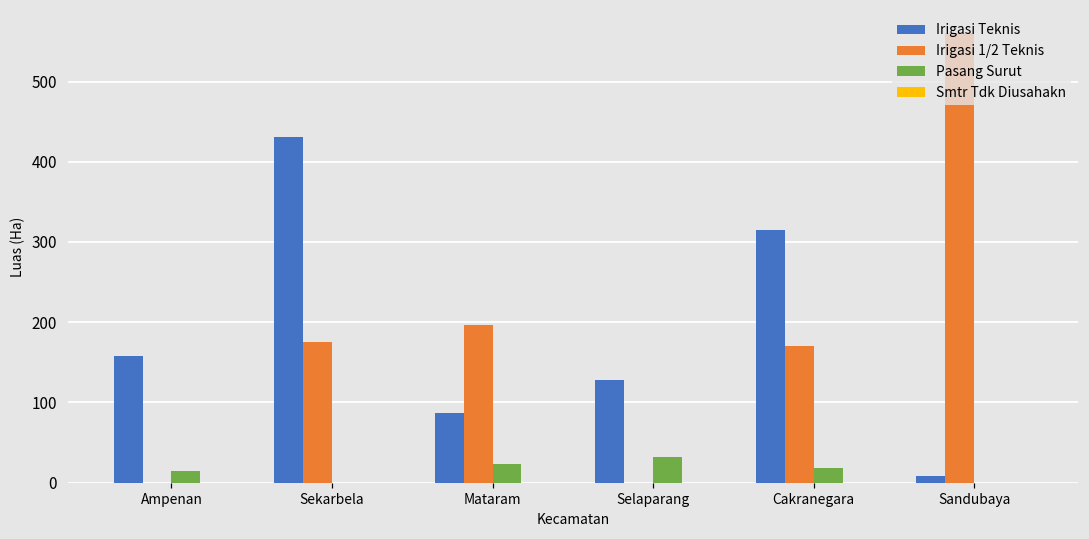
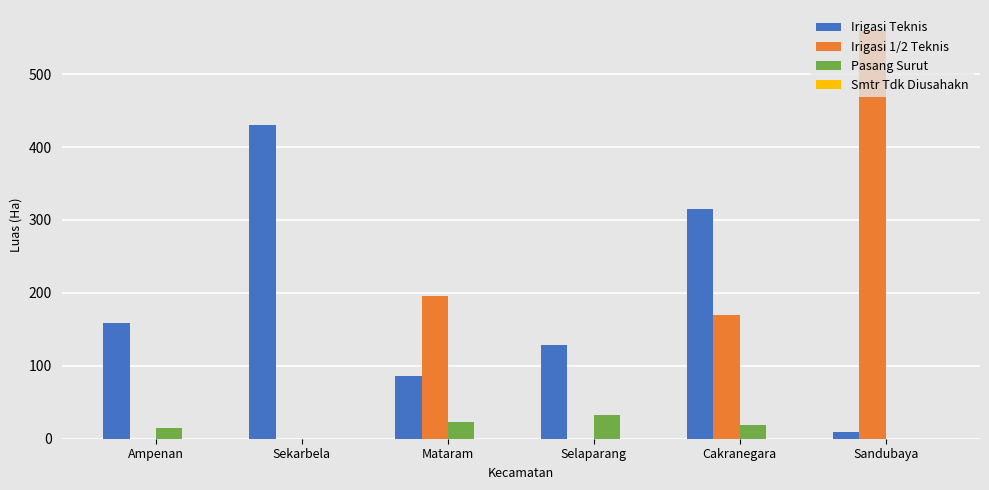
Irigasi 1/2 Teknis, Sekarbela: 180 -> 0
